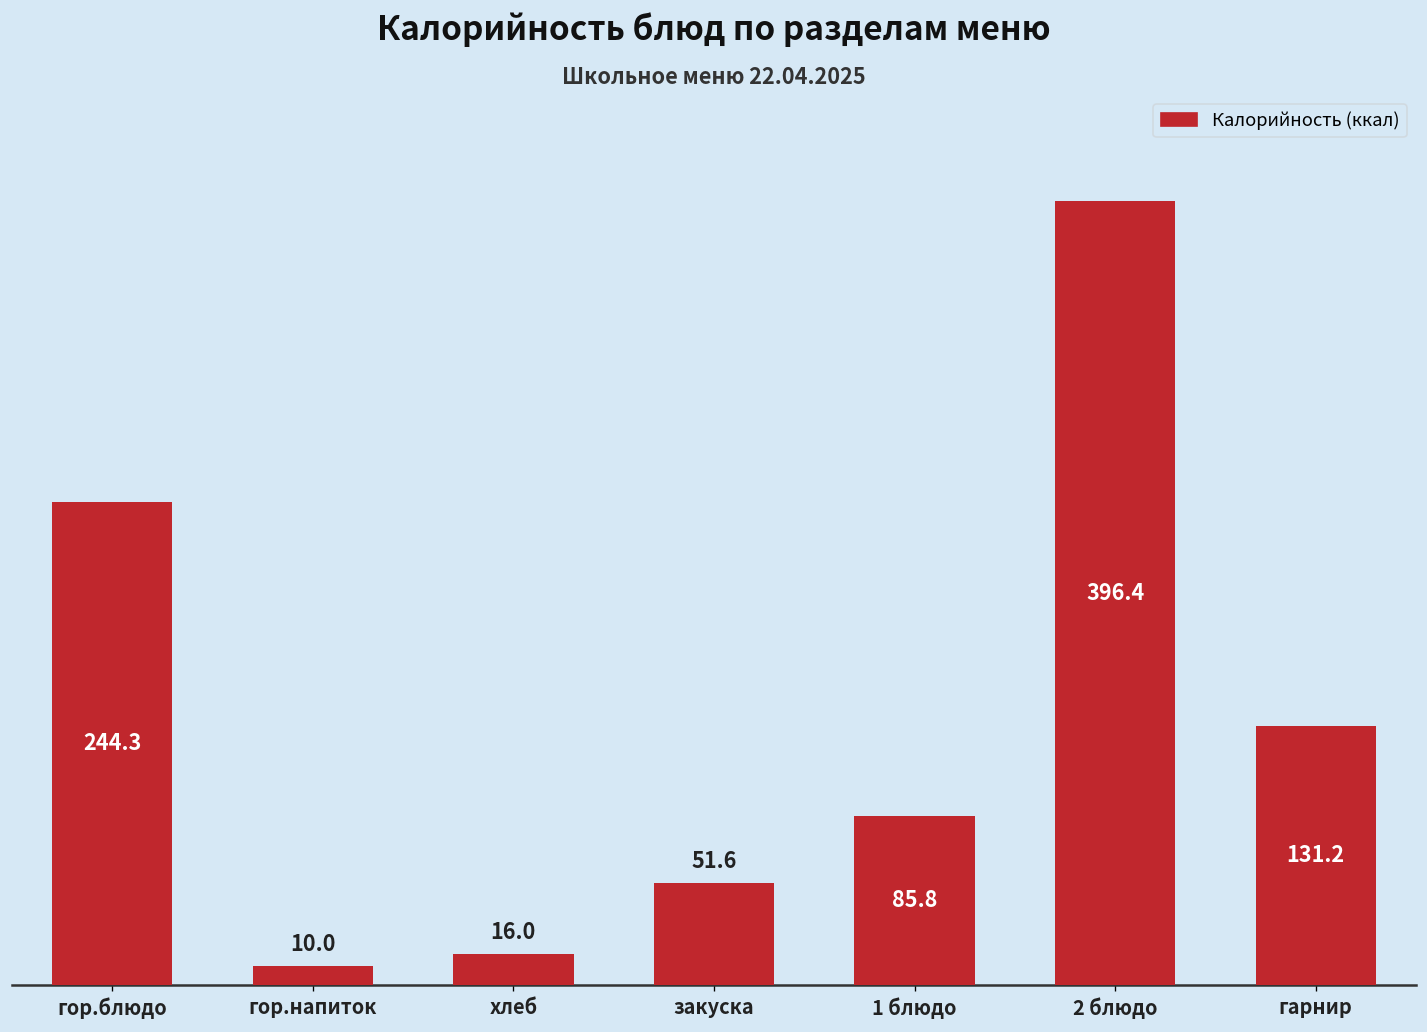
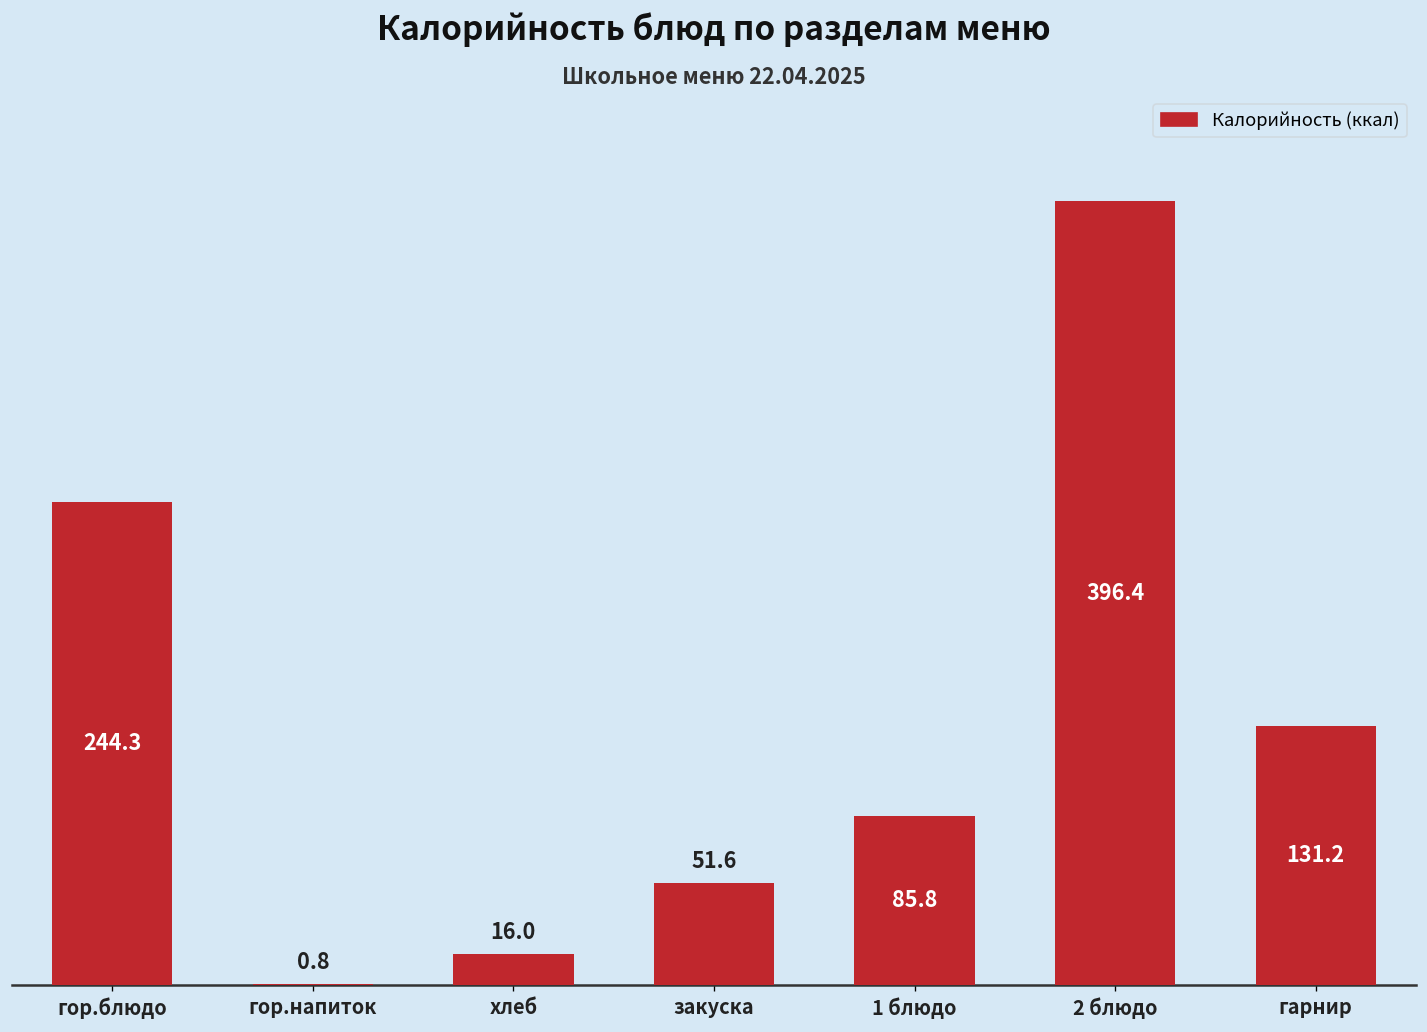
гор.напиток: 10.0 -> 0.8
